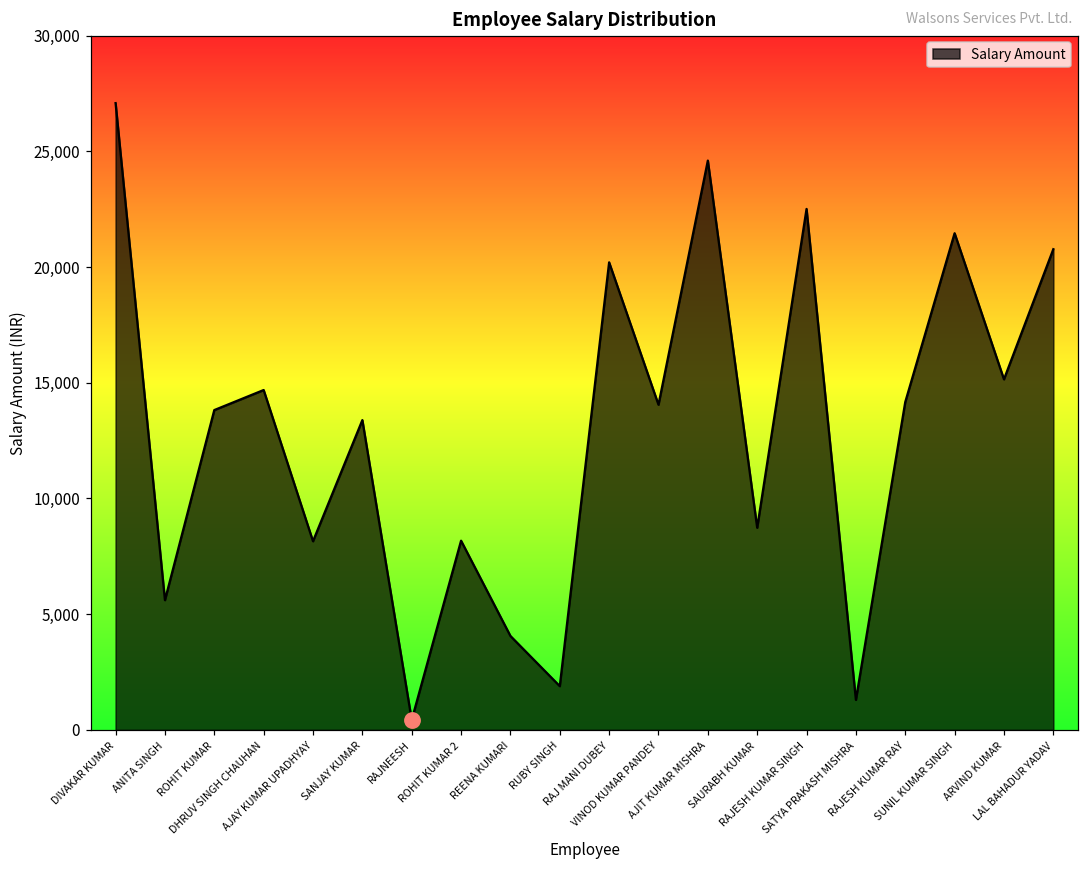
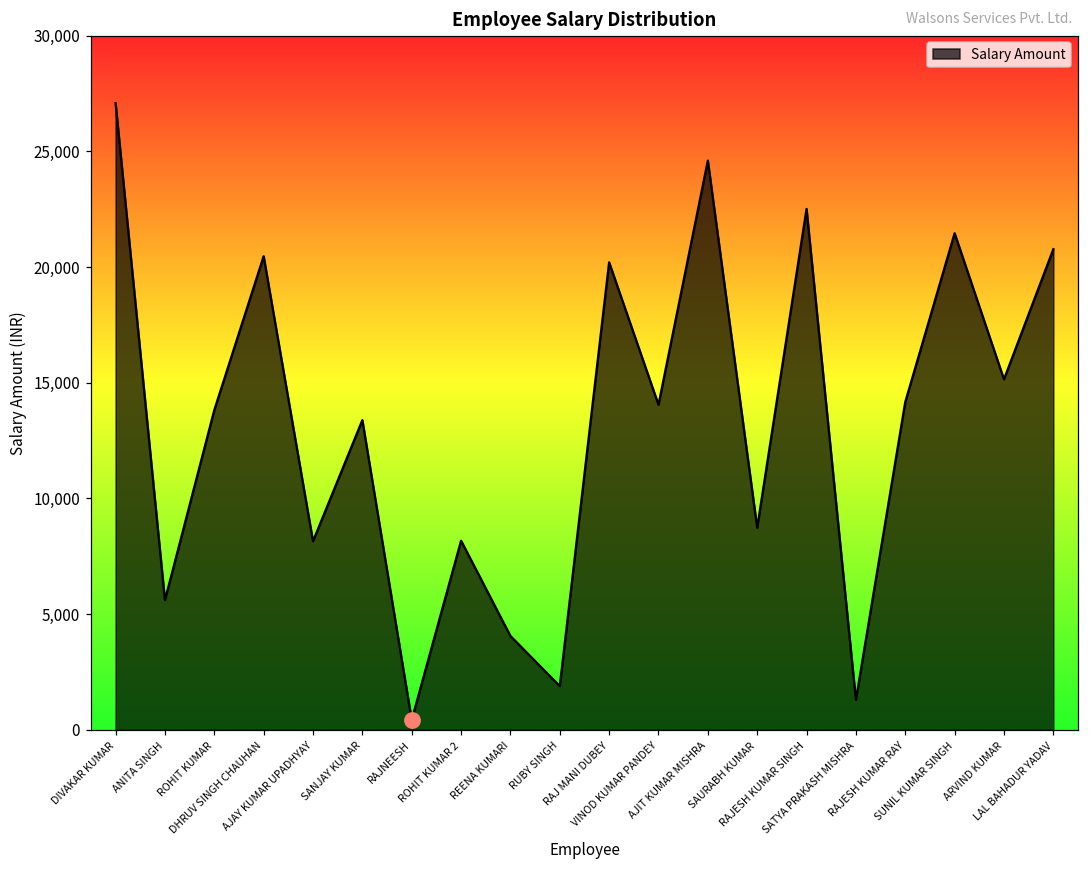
Salary Amount, DHRUV SINGH CHAUHAN: 14,700 -> 20,500
